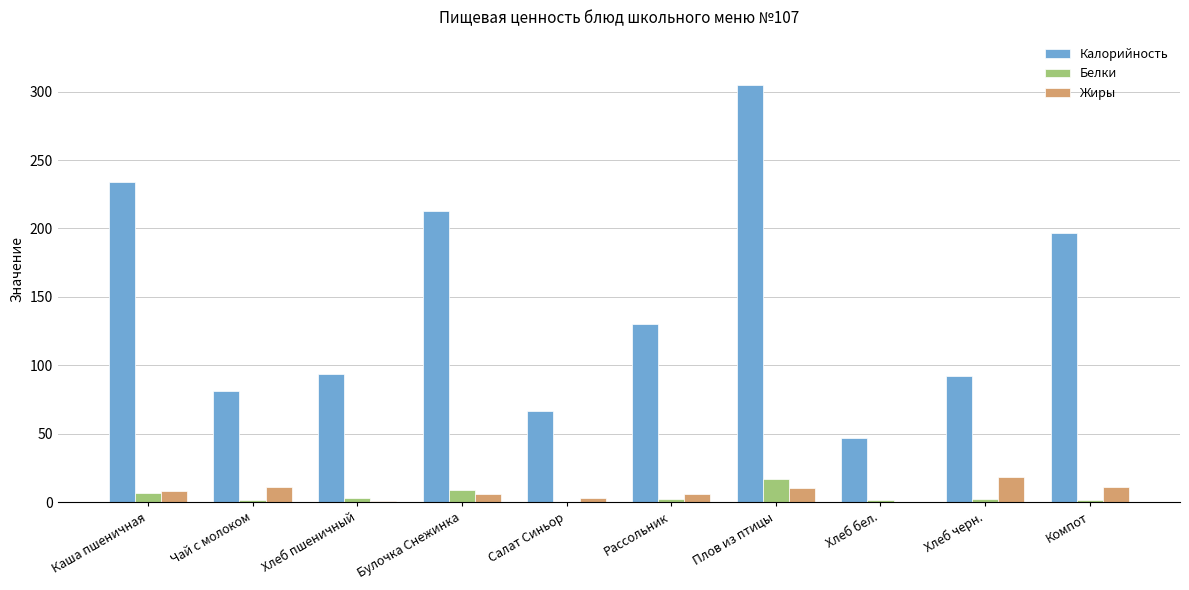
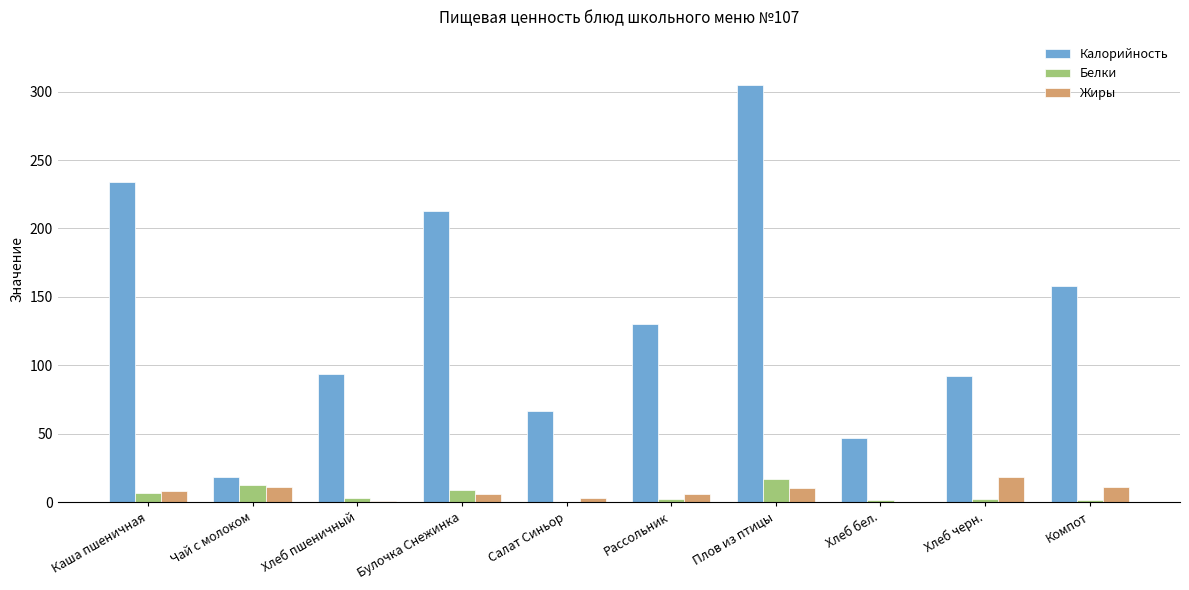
Калорийность, Чай с молоком: 81 -> 18
Белки, Чай с молоком: 2 -> 13
Калорийность, Компот: 196 -> 158
